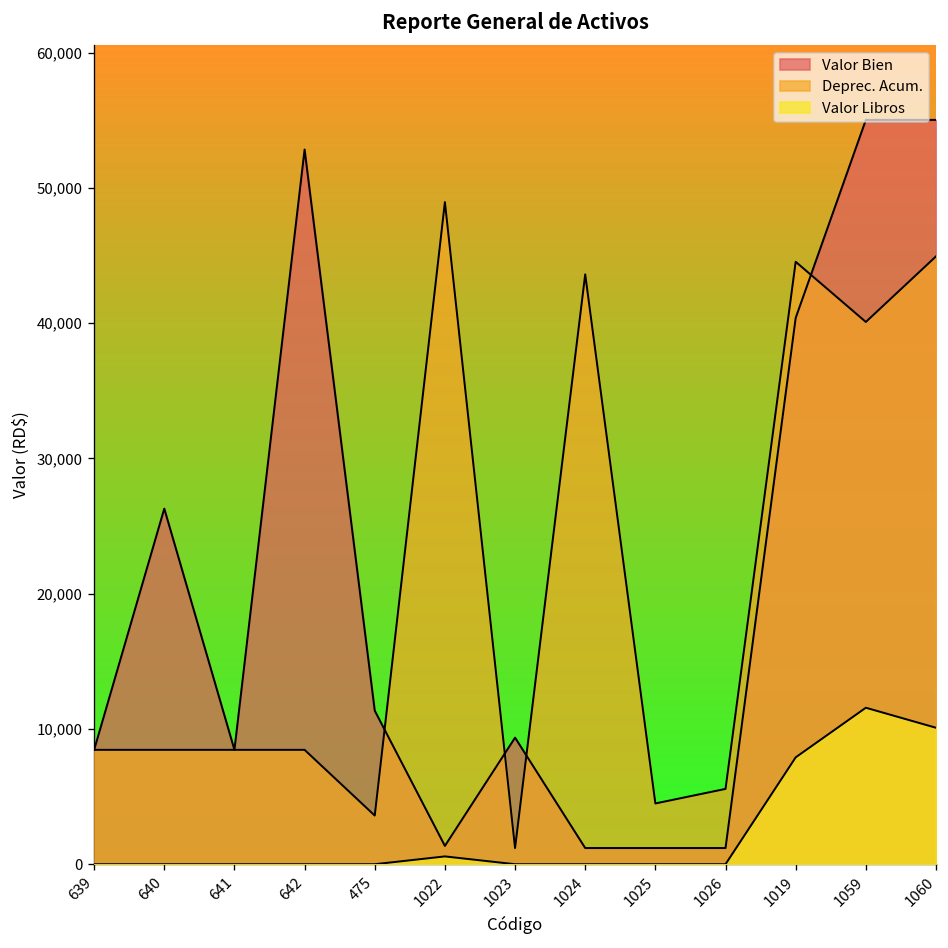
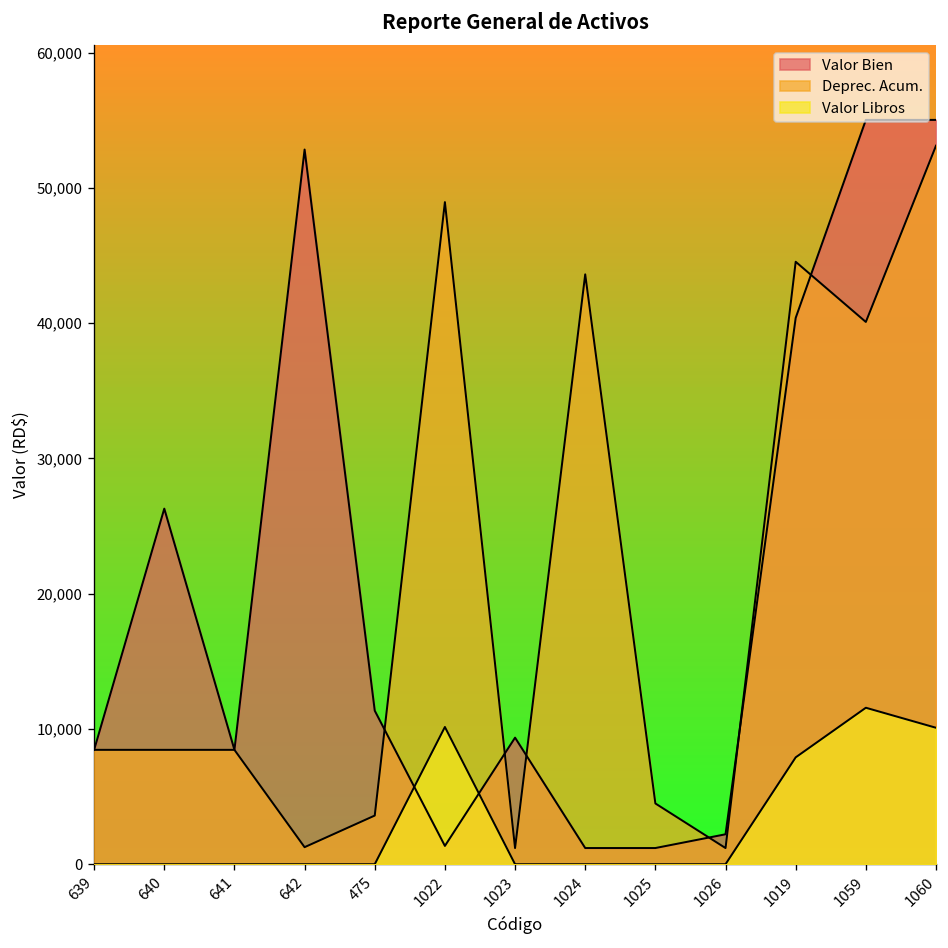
Deprec. Acum., 642: 8,500 -> 1,300
Valor Libros, 1022: 600 -> 10,100
Valor Bien, 1026: 1,200 -> 2,200
Deprec. Acum., 1026: 5,600 -> 1,200
Deprec. Acum., 1060: 44,900 -> 53,100
